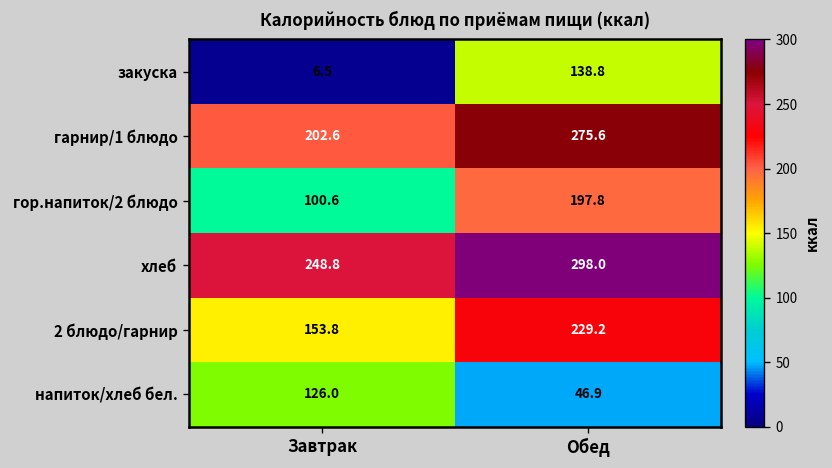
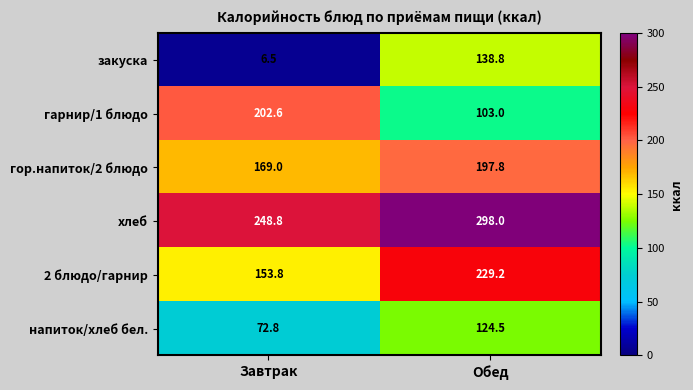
гарнир/1 блюдо, Обед: 275.6 -> 103.0
гор.напиток/2 блюдо, Завтрак: 100.6 -> 169.0
напиток/хлеб бел., Завтрак: 126.0 -> 72.8
напиток/хлеб бел., Обед: 46.9 -> 124.5
